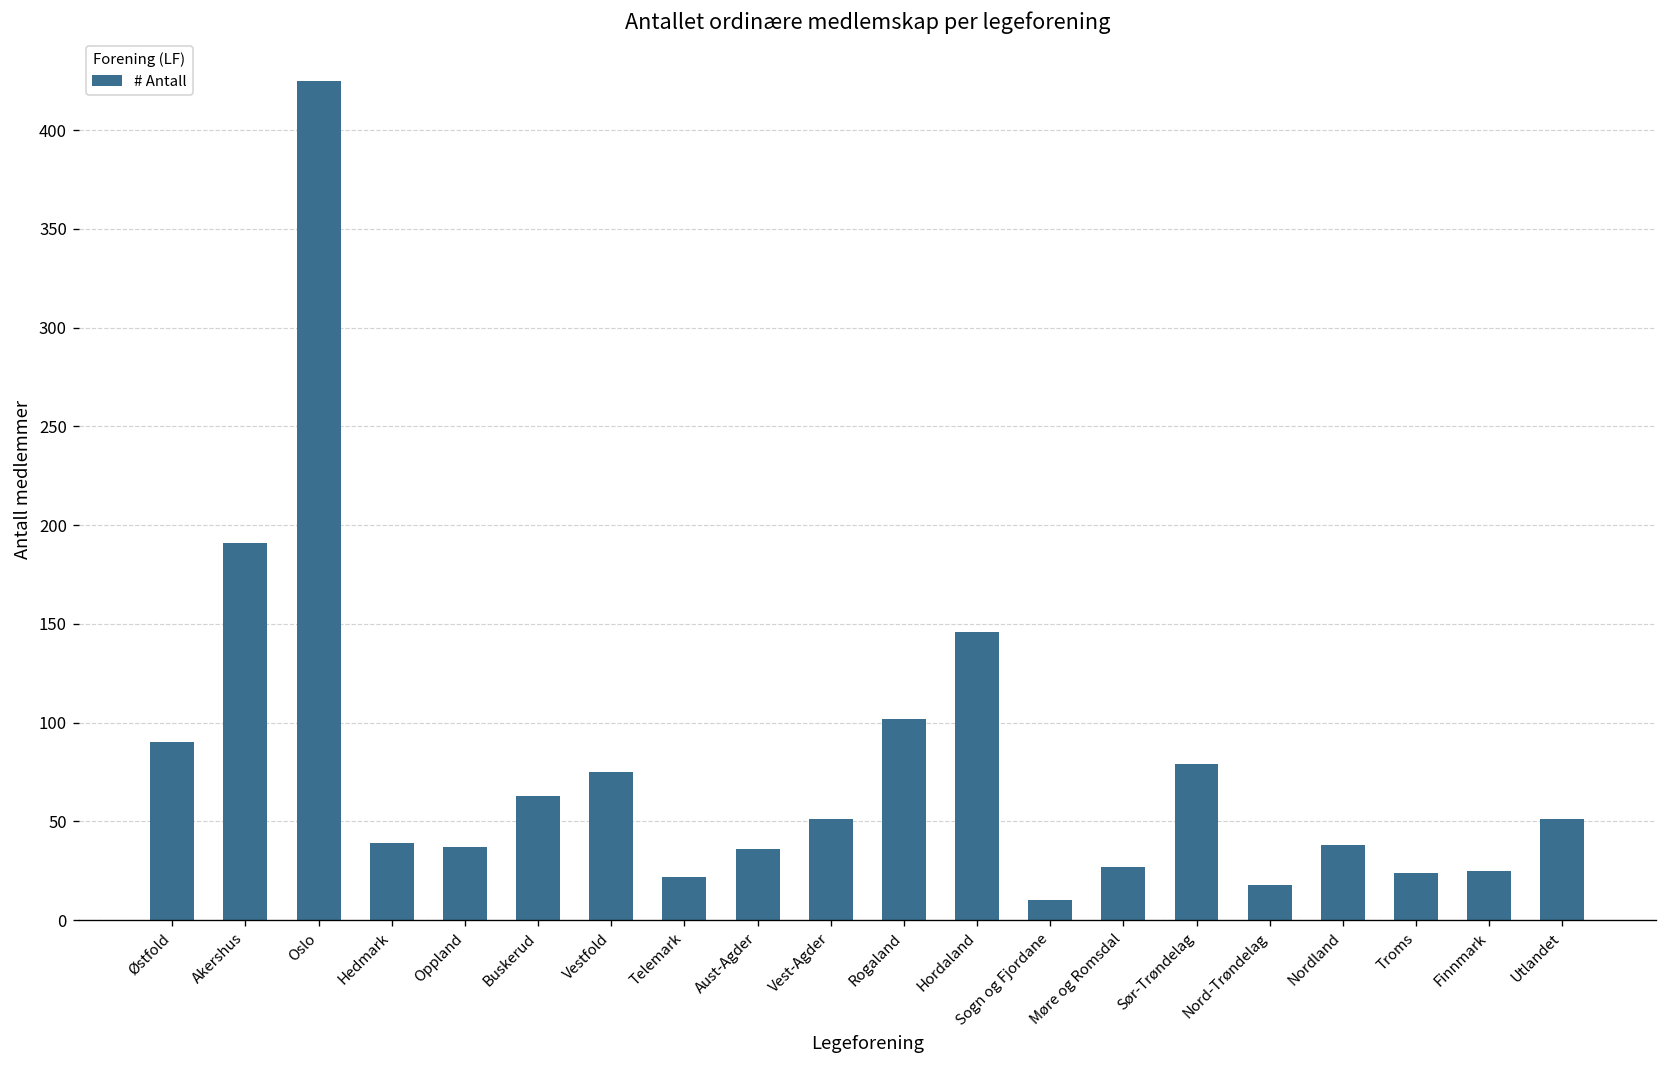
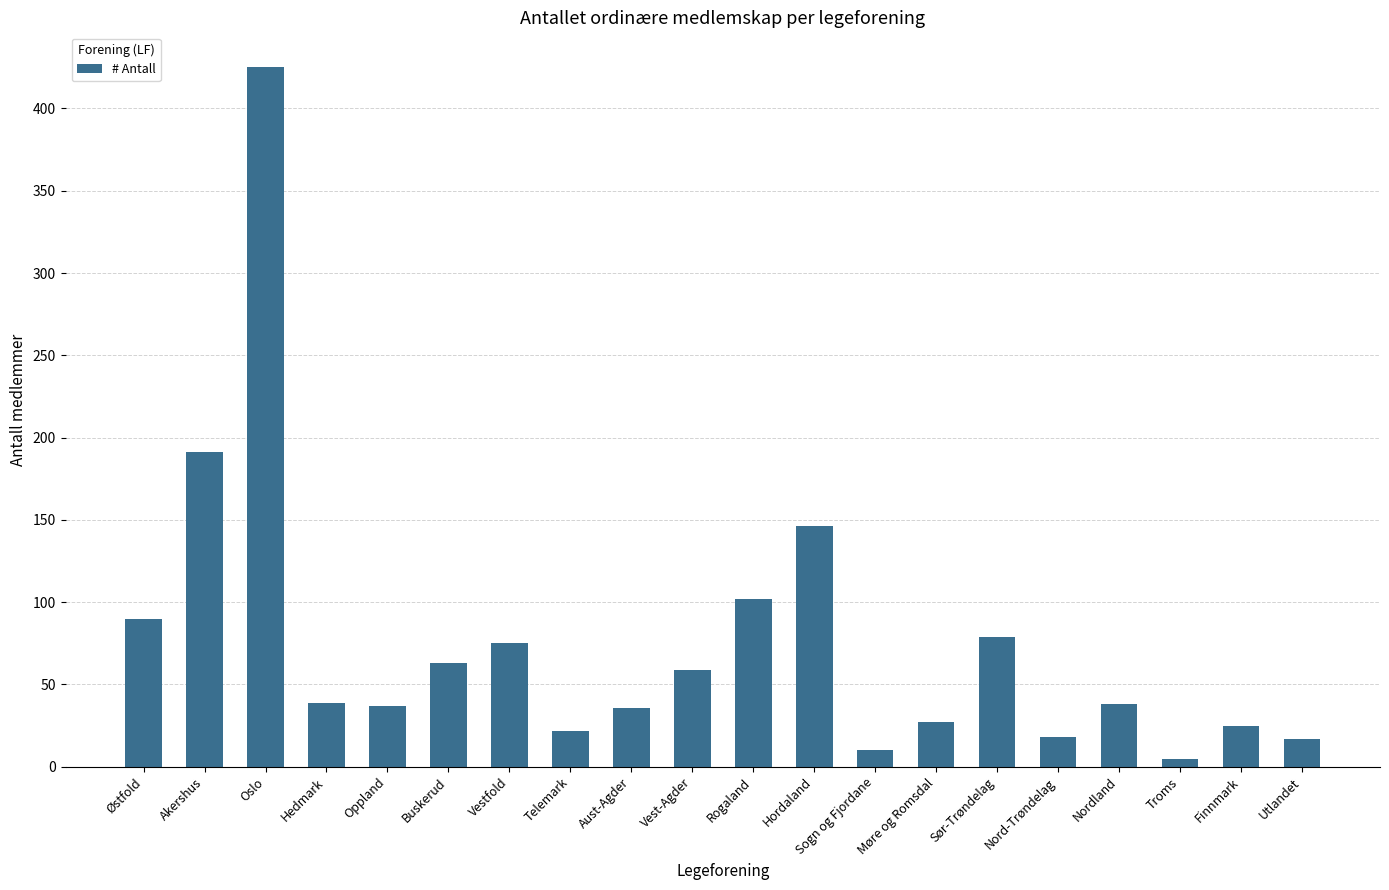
Vest-Agder: 51 -> 59
Troms: 24 -> 5
Utlandet: 51 -> 17
